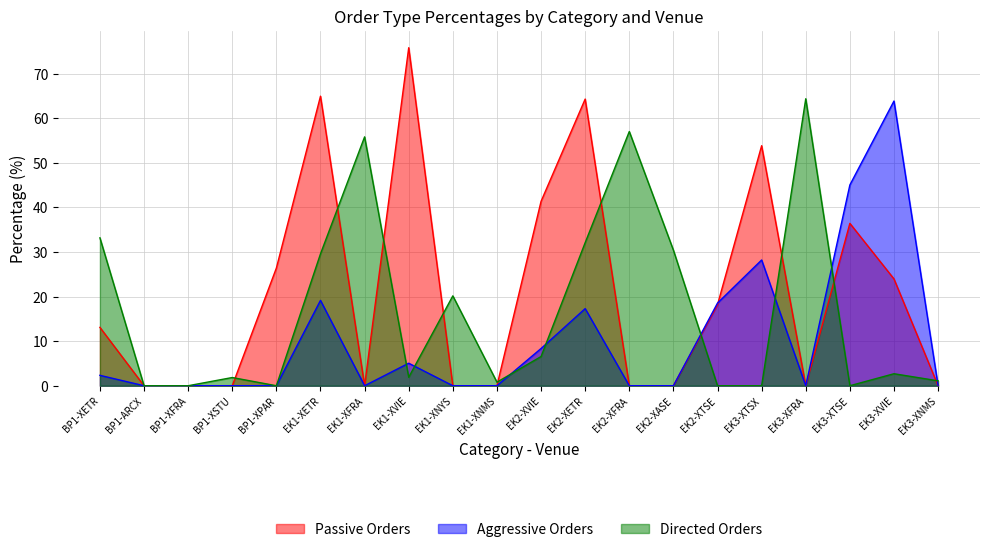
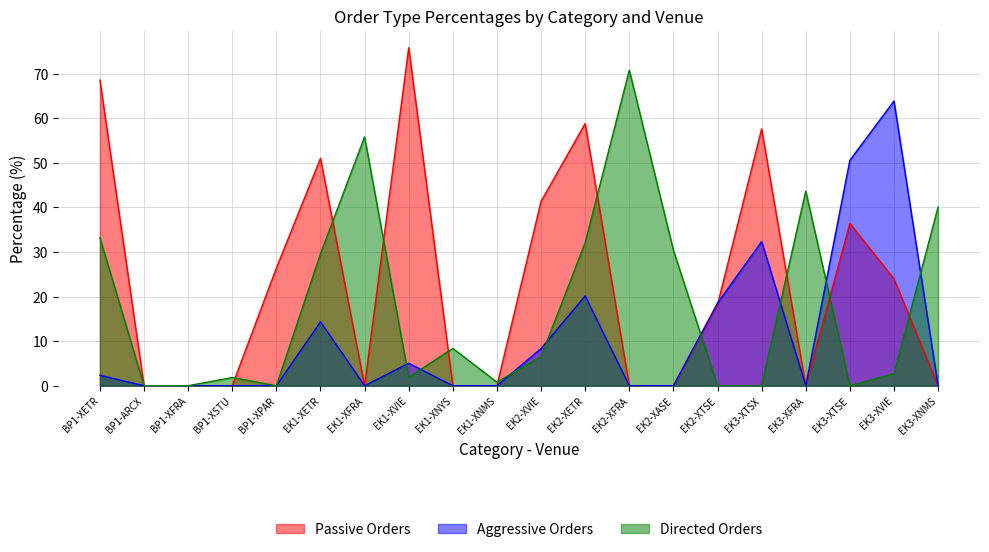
Passive Orders, BP1-XETR: 13 -> 69
Passive Orders, EK1-XETR: 65 -> 51
Aggressive Orders, EK1-XETR: 19 -> 14
Directed Orders, EK1-XNYS: 20 -> 8
Passive Orders, EK2-XETR: 64 -> 59
Aggressive Orders, EK2-XETR: 17 -> 20
Directed Orders, EK2-XFRA: 57 -> 71
Passive Orders, EK3-XTSX: 54 -> 58
Aggressive Orders, EK3-XTSX: 28 -> 32
Directed Orders, EK3-XFRA: 64 -> 44
Aggressive Orders, EK3-XTSE: 45 -> 51
Directed Orders, EK3-XNMS: 1 -> 40
